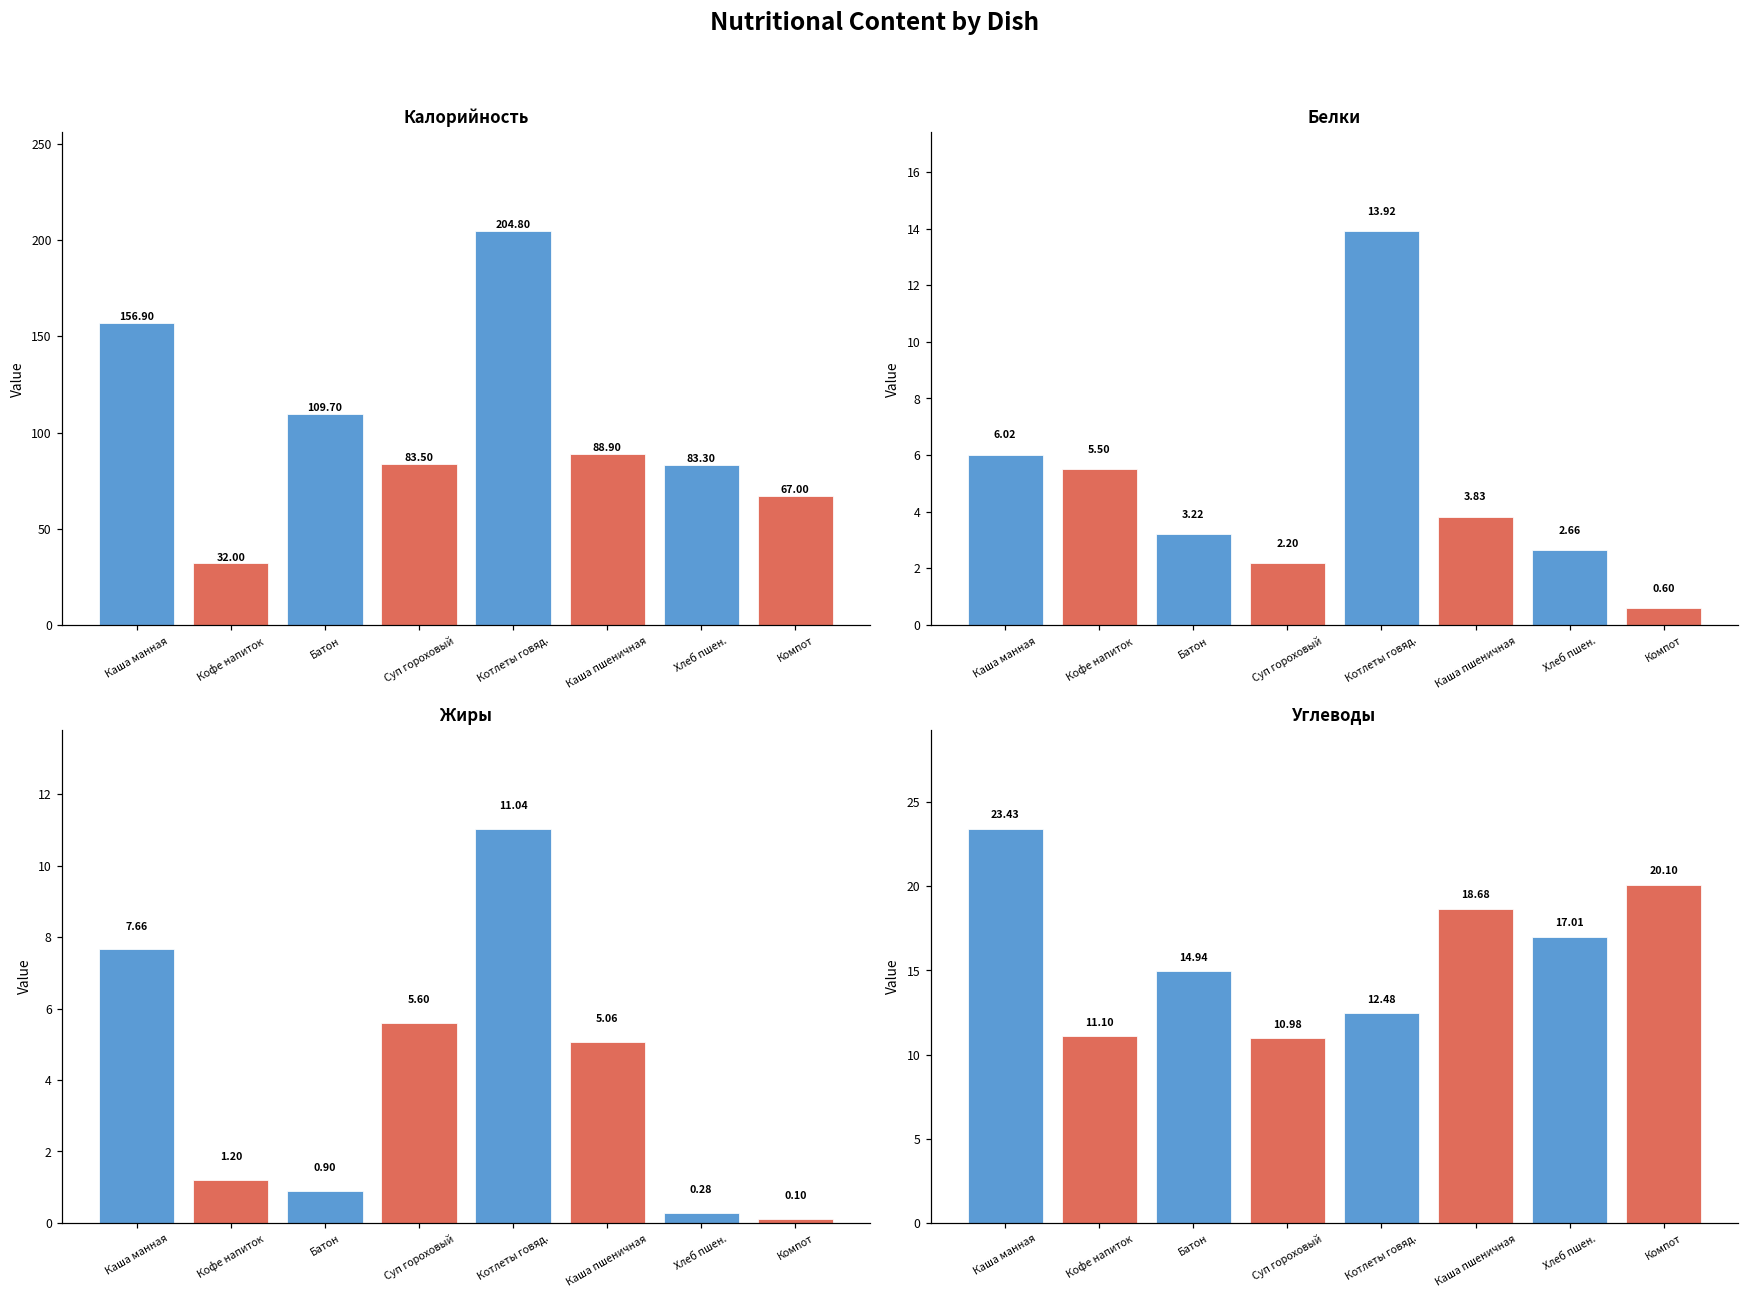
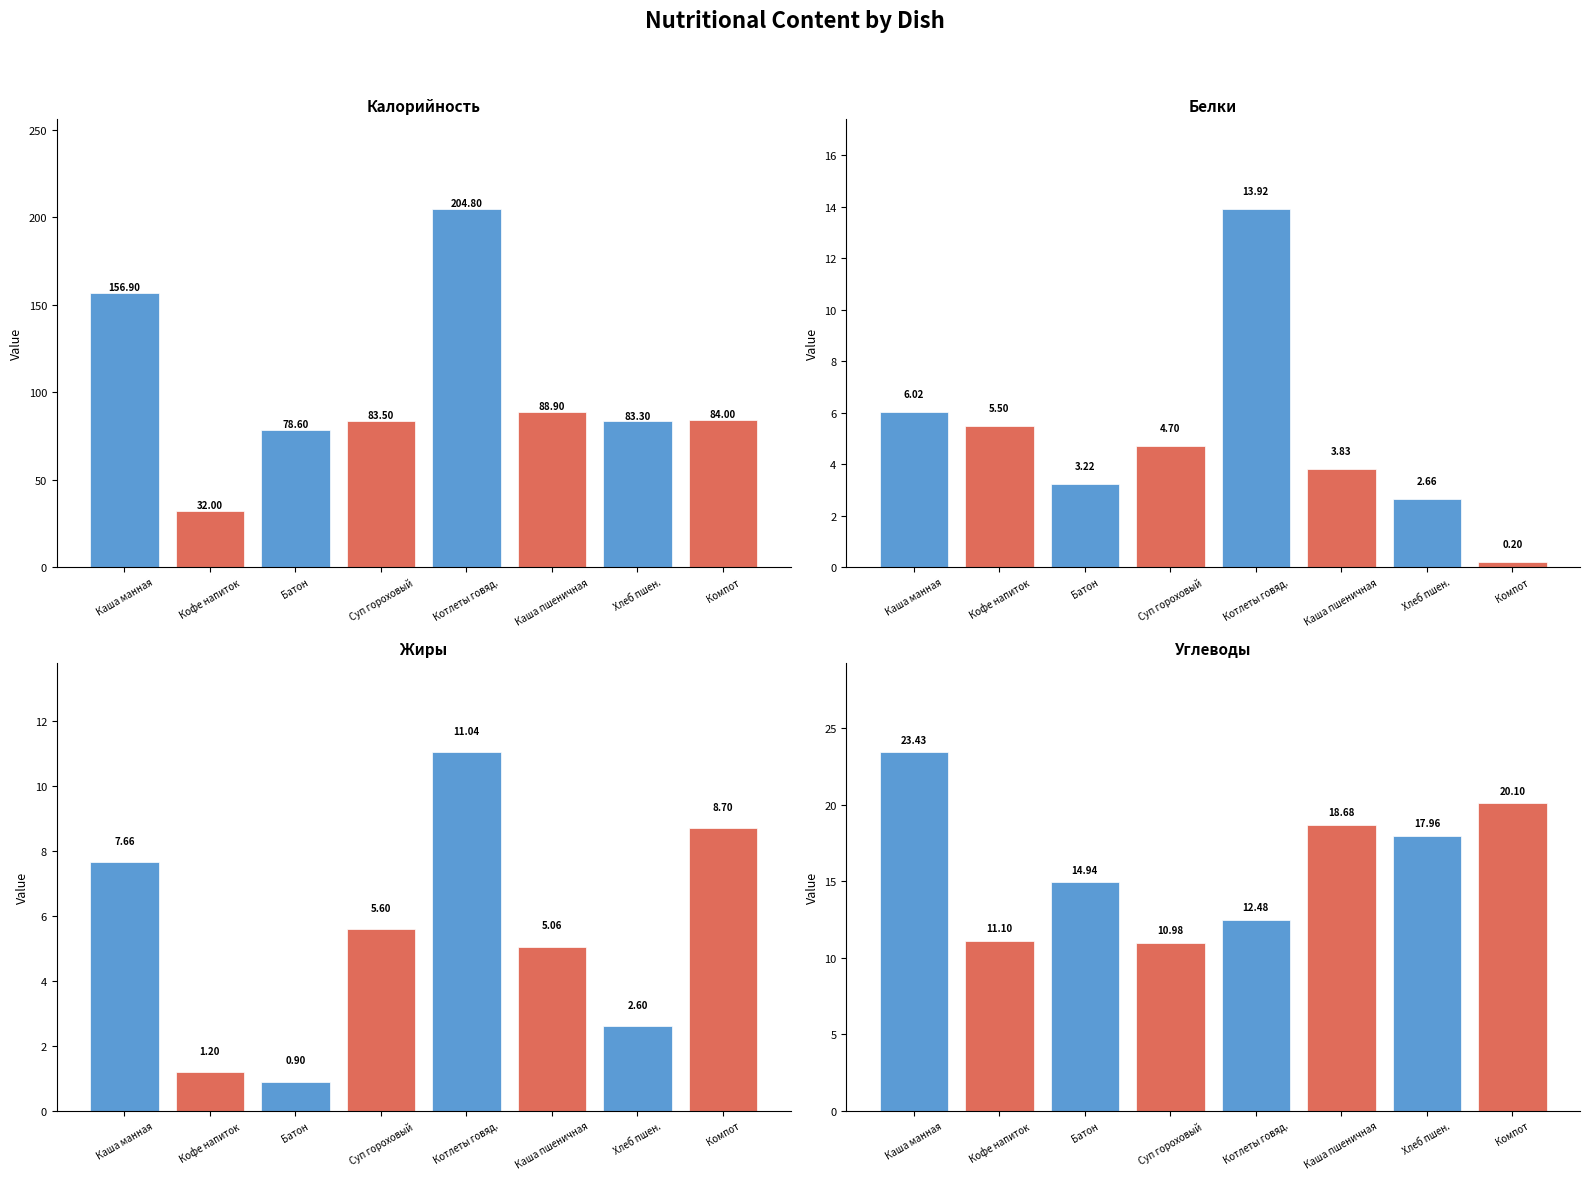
Калорийность, Батон: 109.70 -> 78.60
Калорийность, Компот: 67.00 -> 84.00
Белки, Суп гороховый: 2.20 -> 4.70
Белки, Компот: 0.60 -> 0.20
Жиры, Хлеб пшен.: 0.28 -> 2.60
Жиры, Компот: 0.10 -> 8.70
Углеводы, Хлеб пшен.: 17.01 -> 17.96
